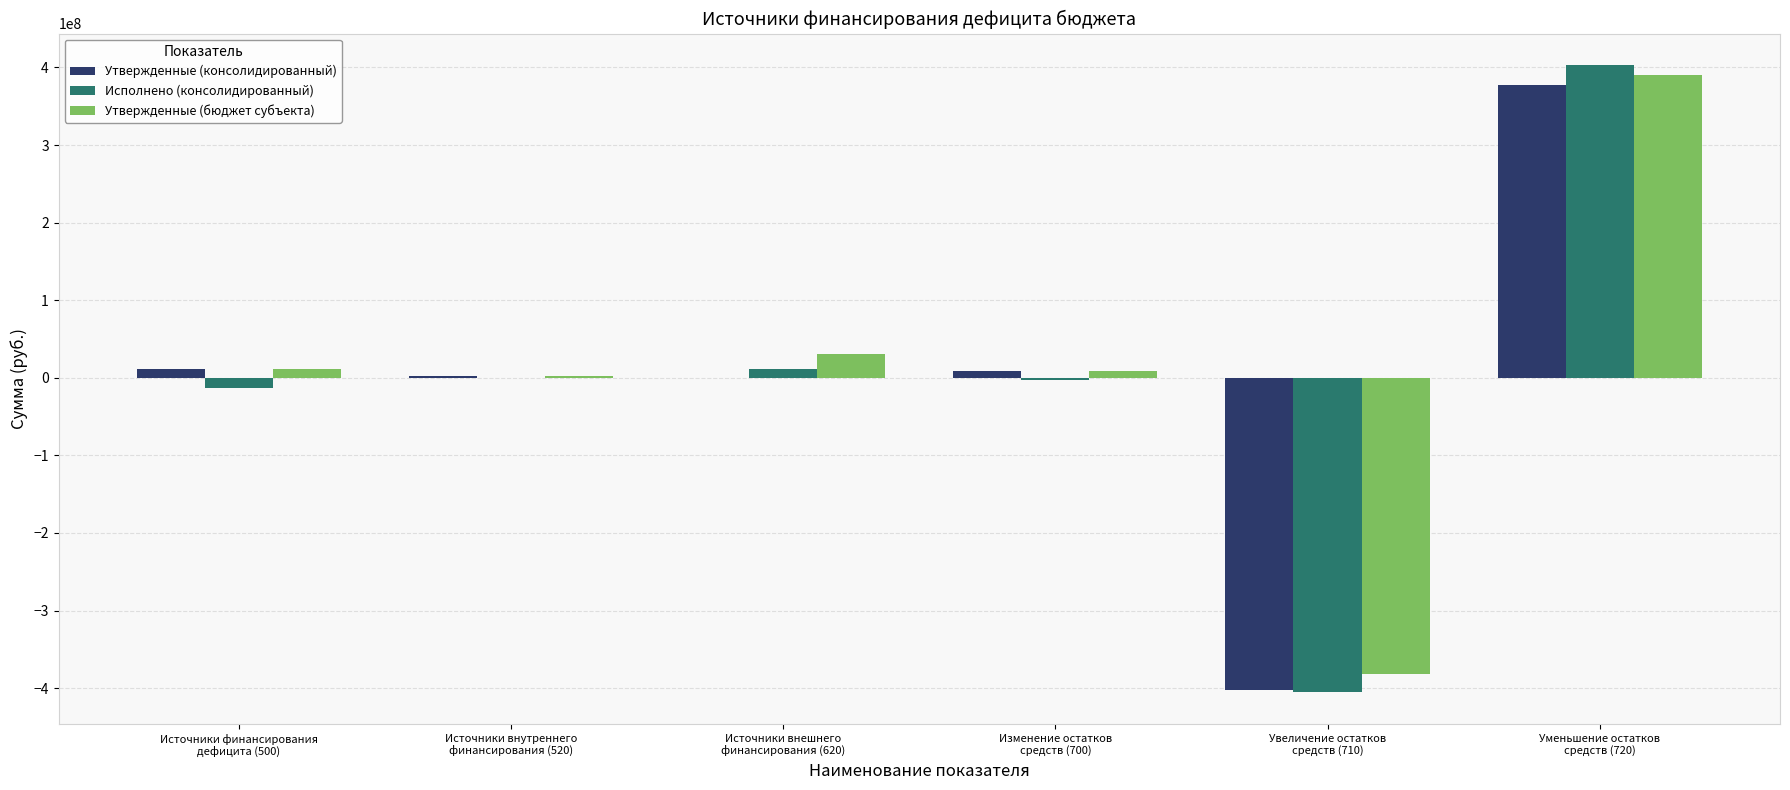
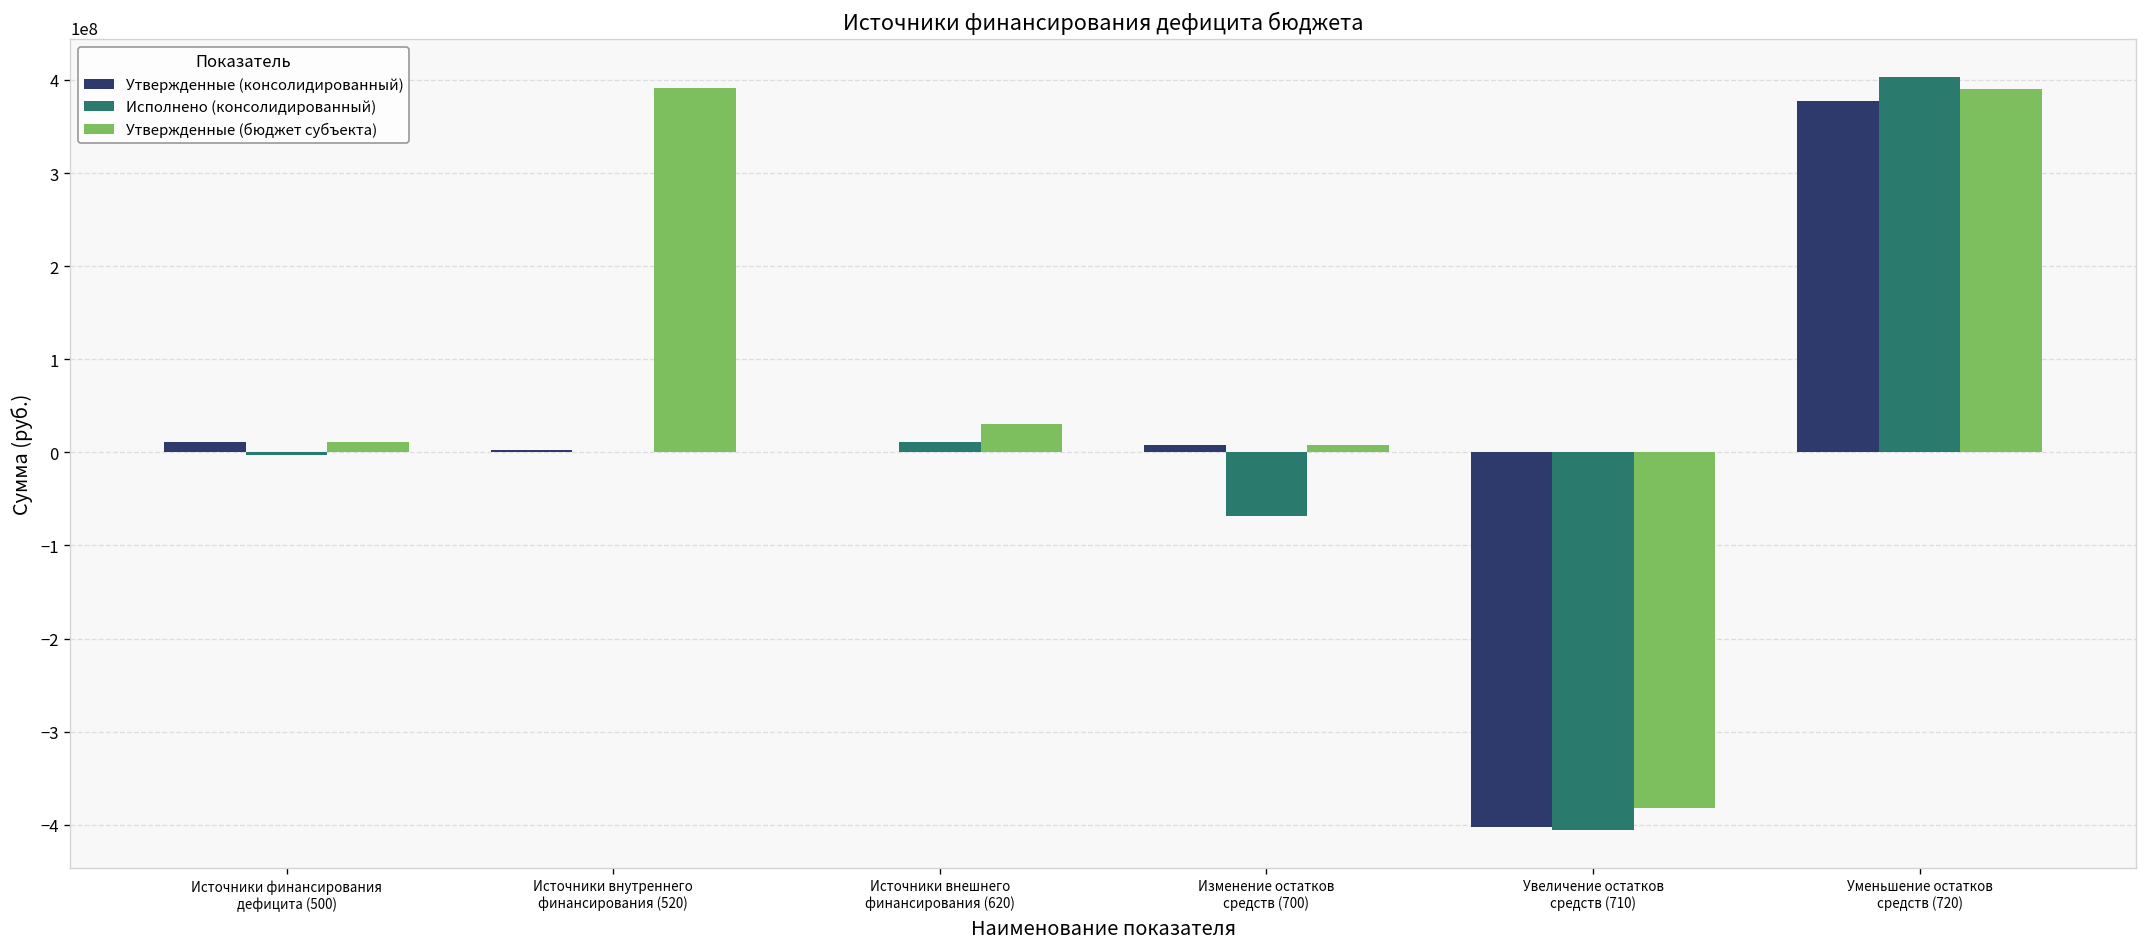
Исполнено (консолидированный), Источники финансирования дефицита (500): -10000000 -> 0
Утвержденные (бюджет субъекта), Источники внутреннего финансирования (520): 0 -> 390000000
Исполнено (консолидированный), Изменение остатков средств (700): 0 -> -70000000
